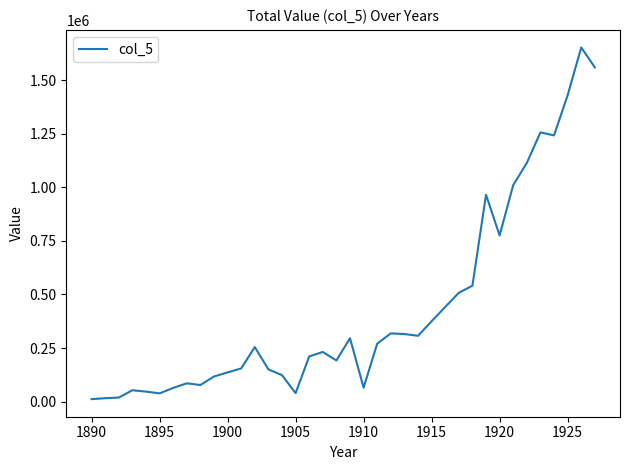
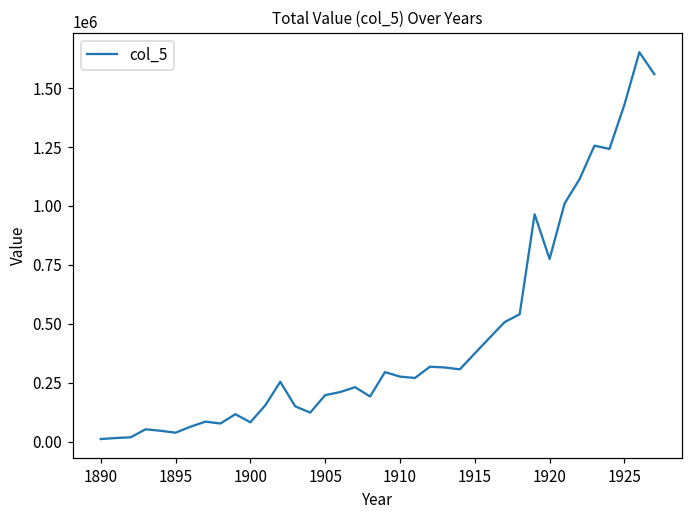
1900: 140000 -> 80000
1905: 40000 -> 200000
1910: 70000 -> 280000
